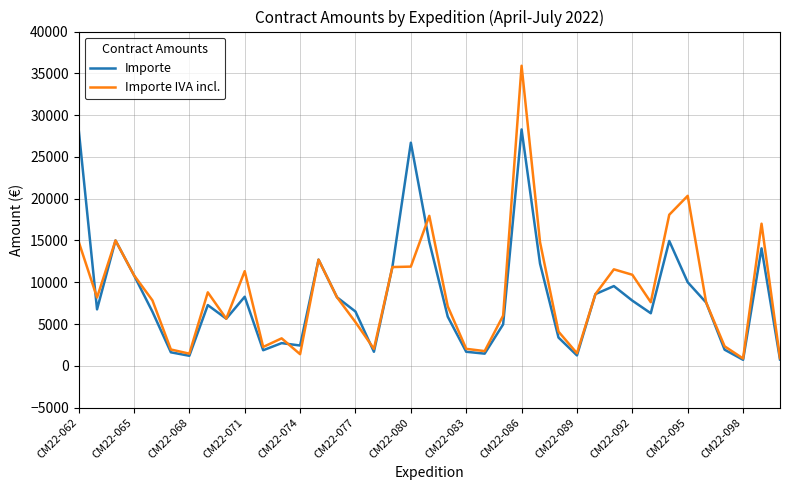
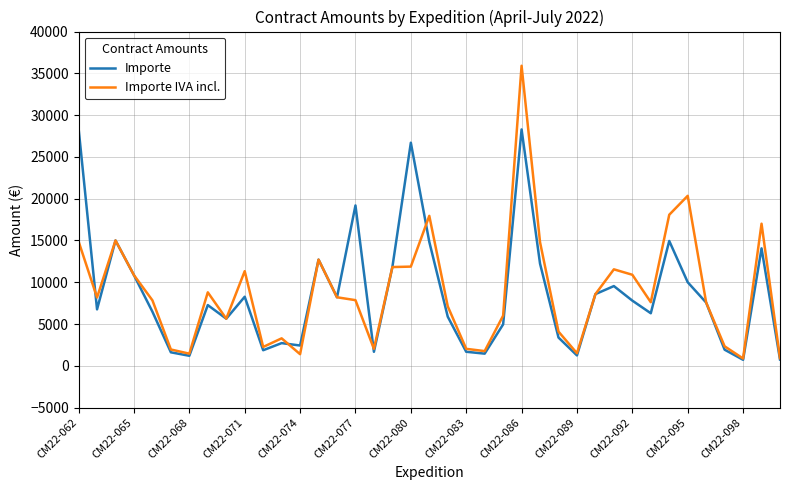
Importe, CM22-077: 6000 -> 19000
Importe IVA incl., CM22-077: 5000 -> 8000
